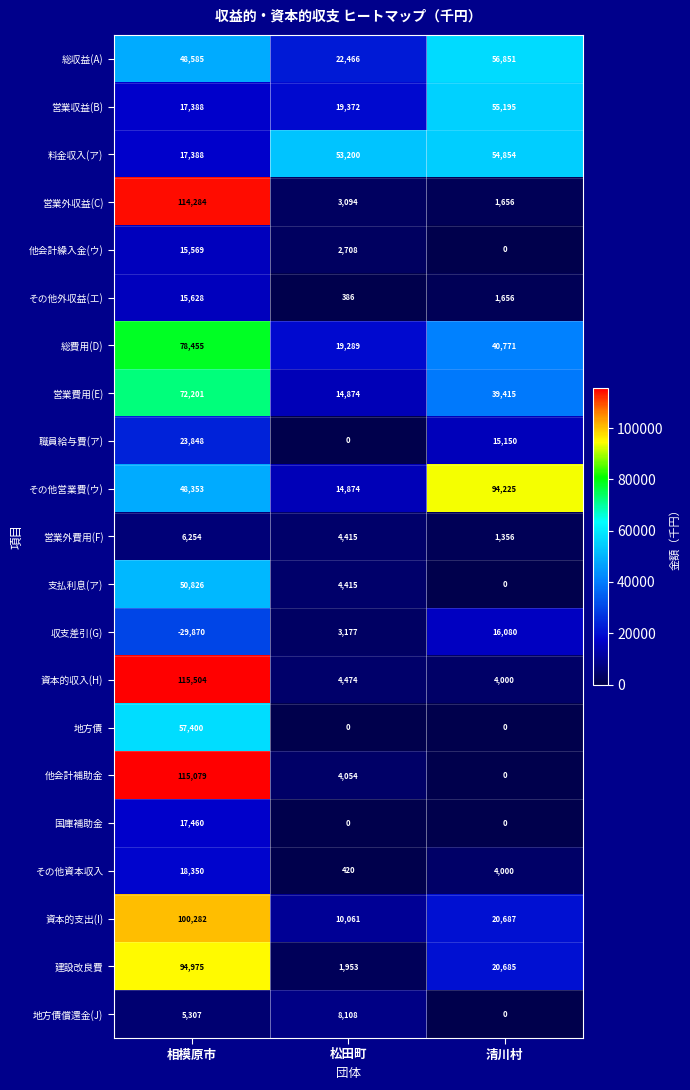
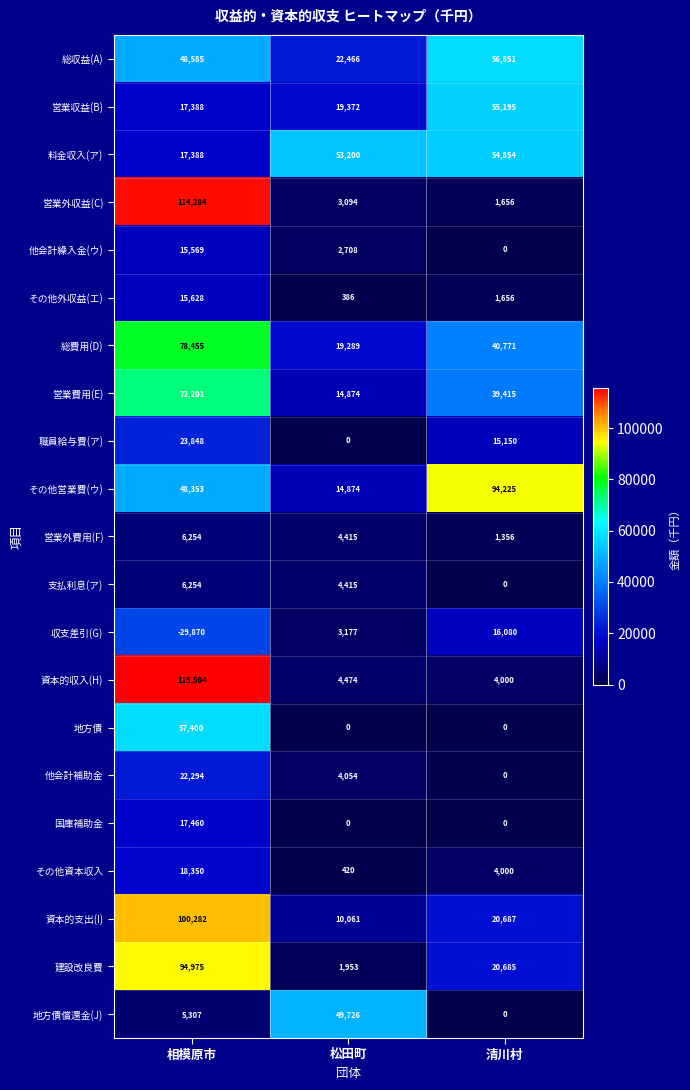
支払利息(ア), 相模原市: 50,826 -> 6,254
他会計補助金, 相模原市: 115,079 -> 22,294
地方債償還金(J), 松田町: 8,108 -> 49,726
